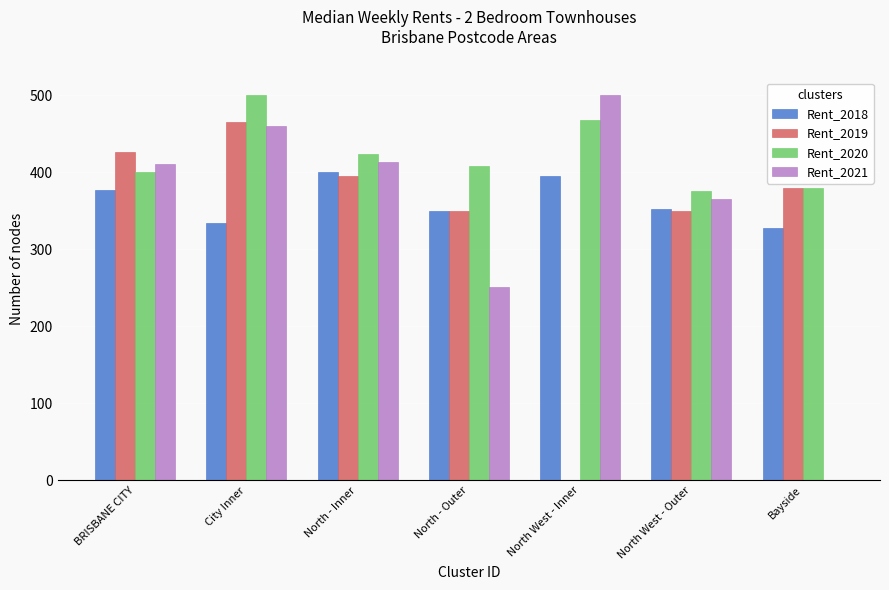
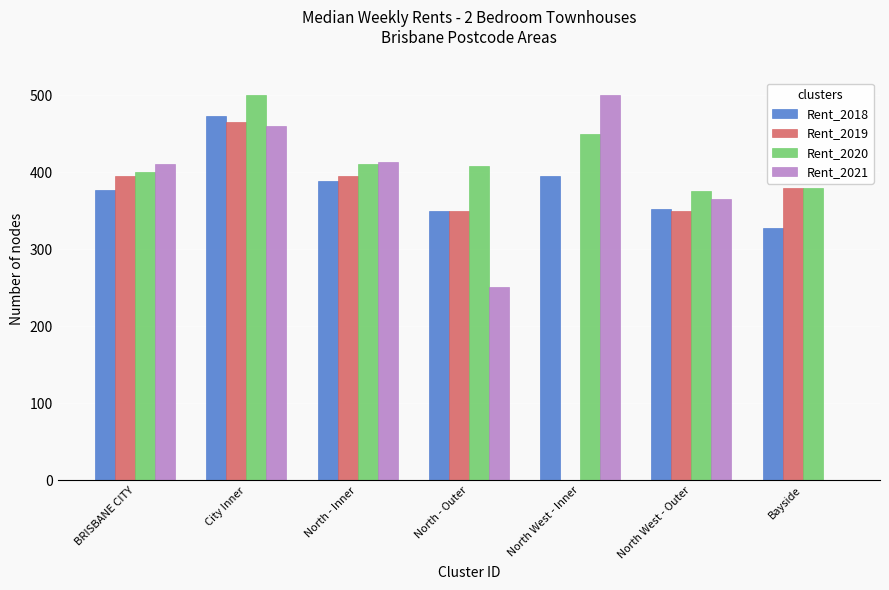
Rent_2019, BRISBANE CITY: 430 -> 400
Rent_2018, City Inner: 330 -> 470
Rent_2018, North - Inner: 400 -> 390
Rent_2020, North - Inner: 420 -> 410
Rent_2020, North West - Inner: 470 -> 450
